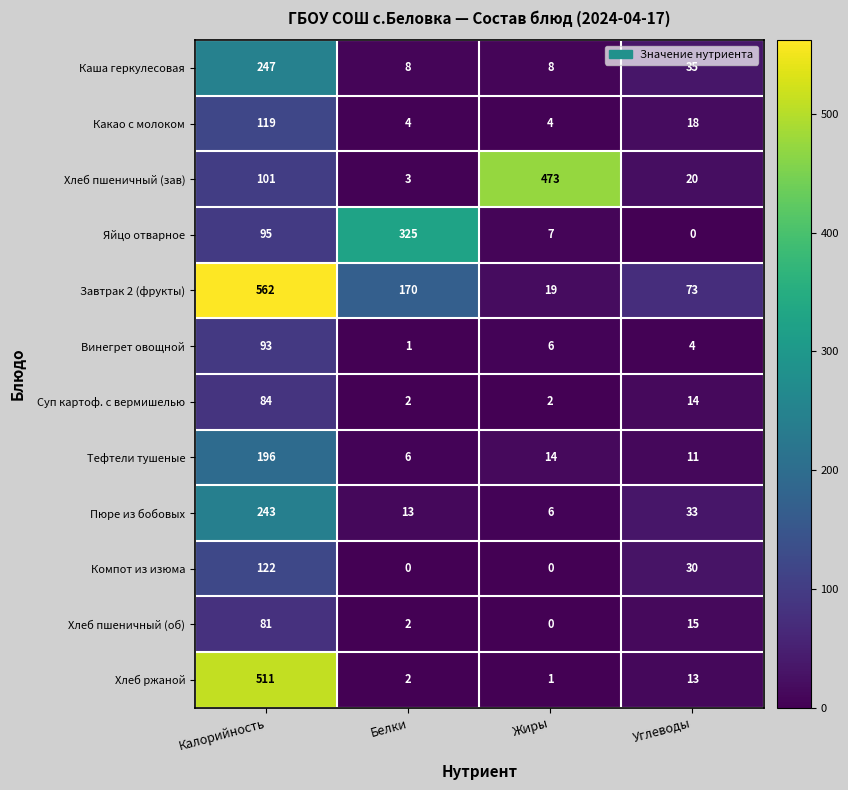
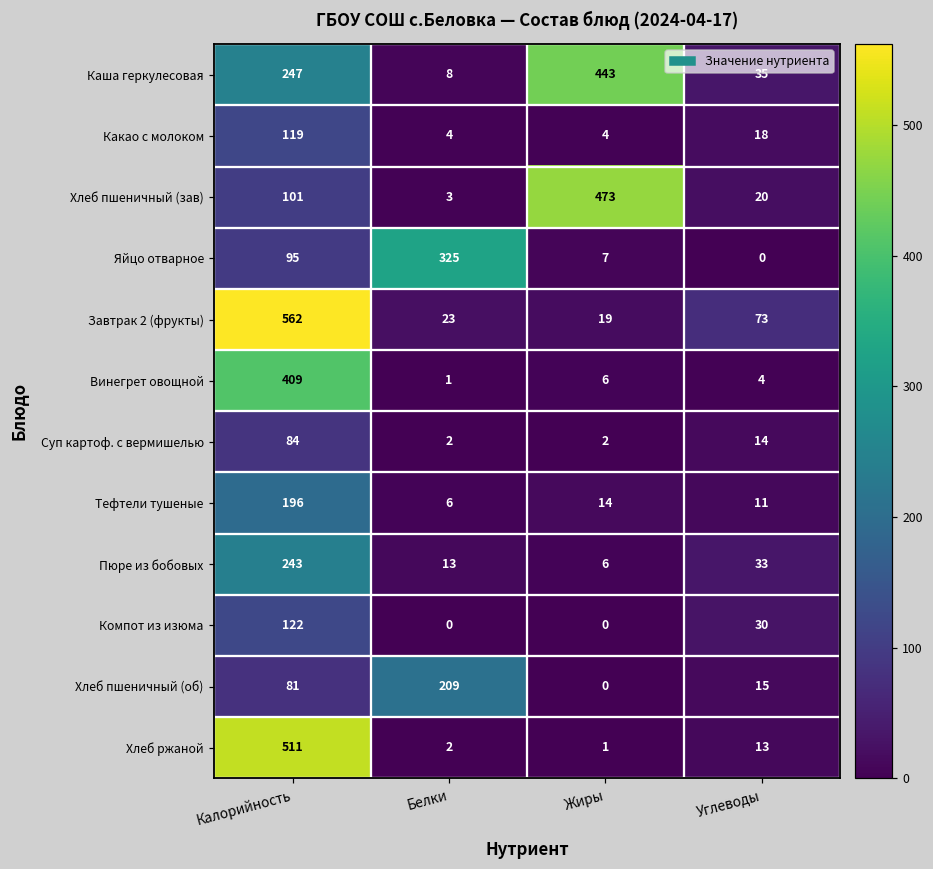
Каша геркулесовая, Жиры: 8 -> 443
Завтрак 2 (фрукты), Белки: 170 -> 23
Винегрет овощной, Калорийность: 93 -> 409
Хлеб пшеничный (об), Белки: 2 -> 209
